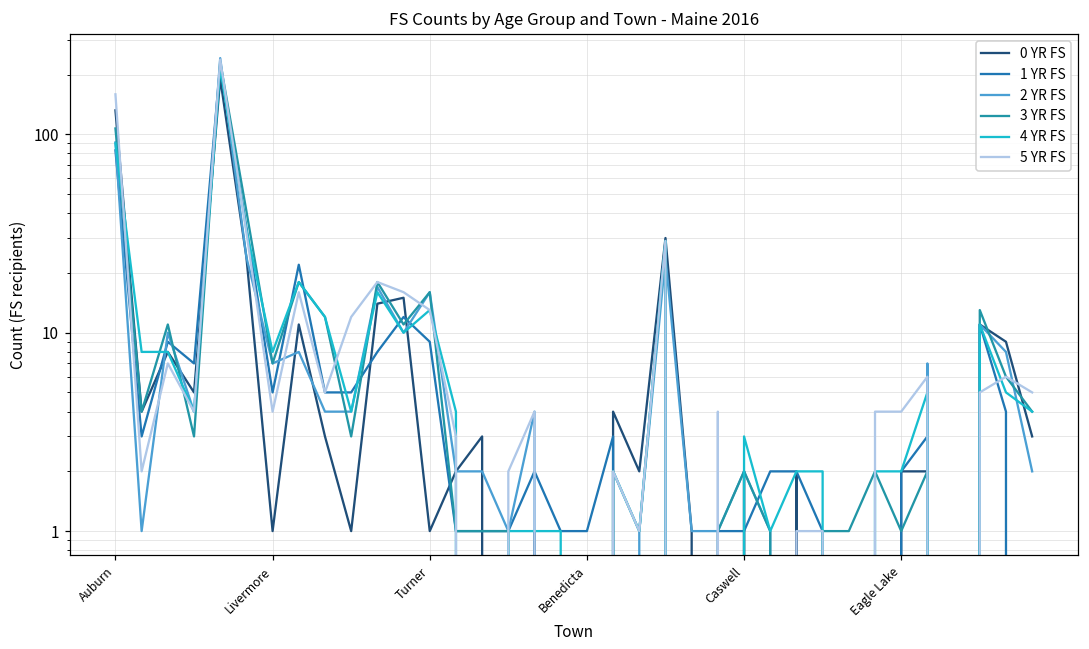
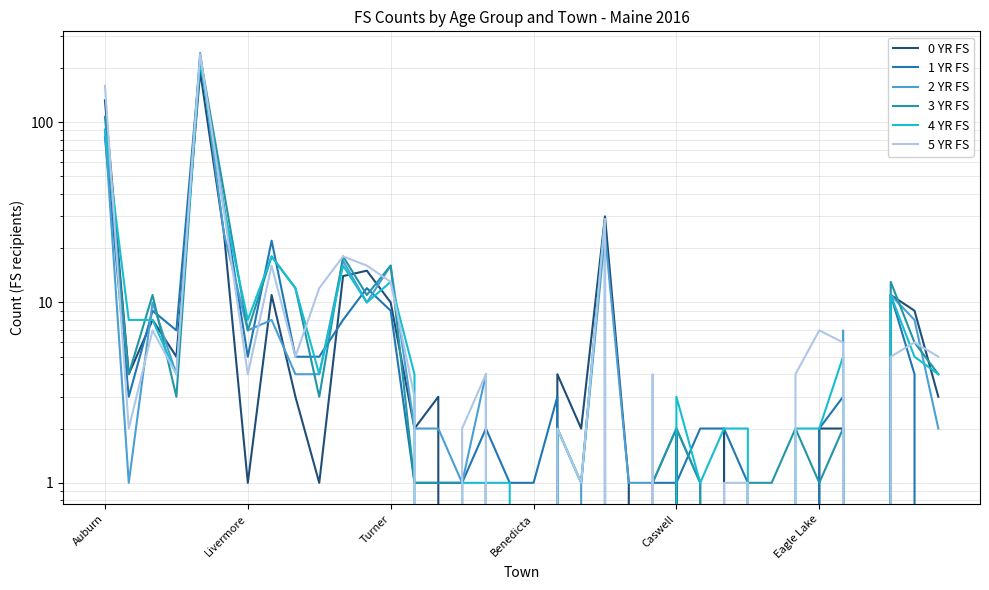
0 YR FS, Turner: 1 -> 10
5 YR FS, Eagle Lake: 4 -> 7
